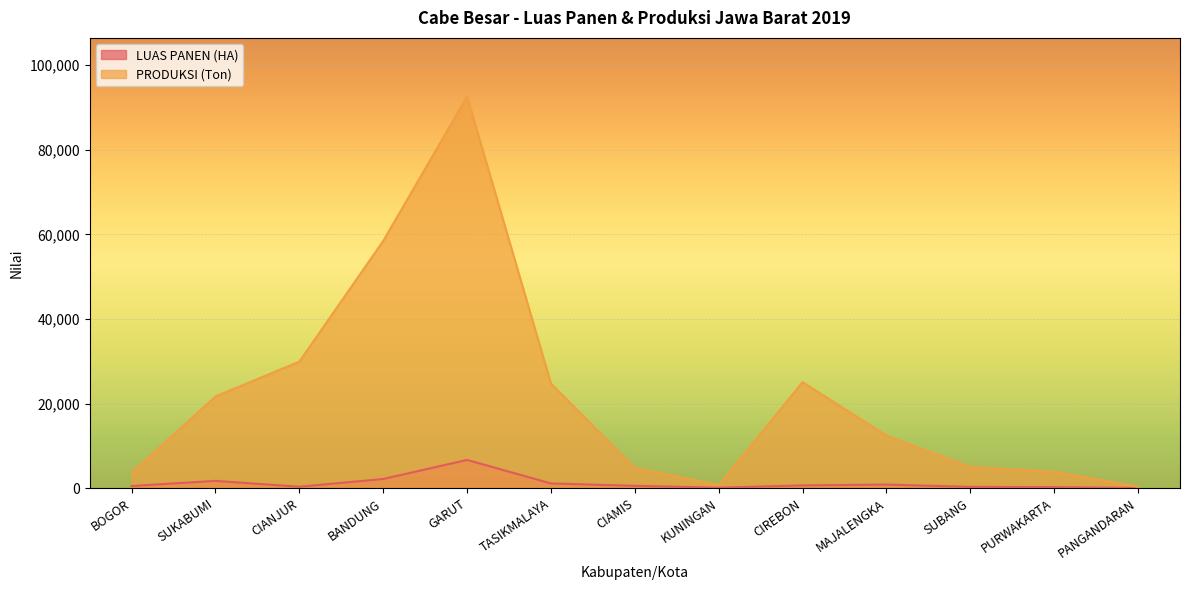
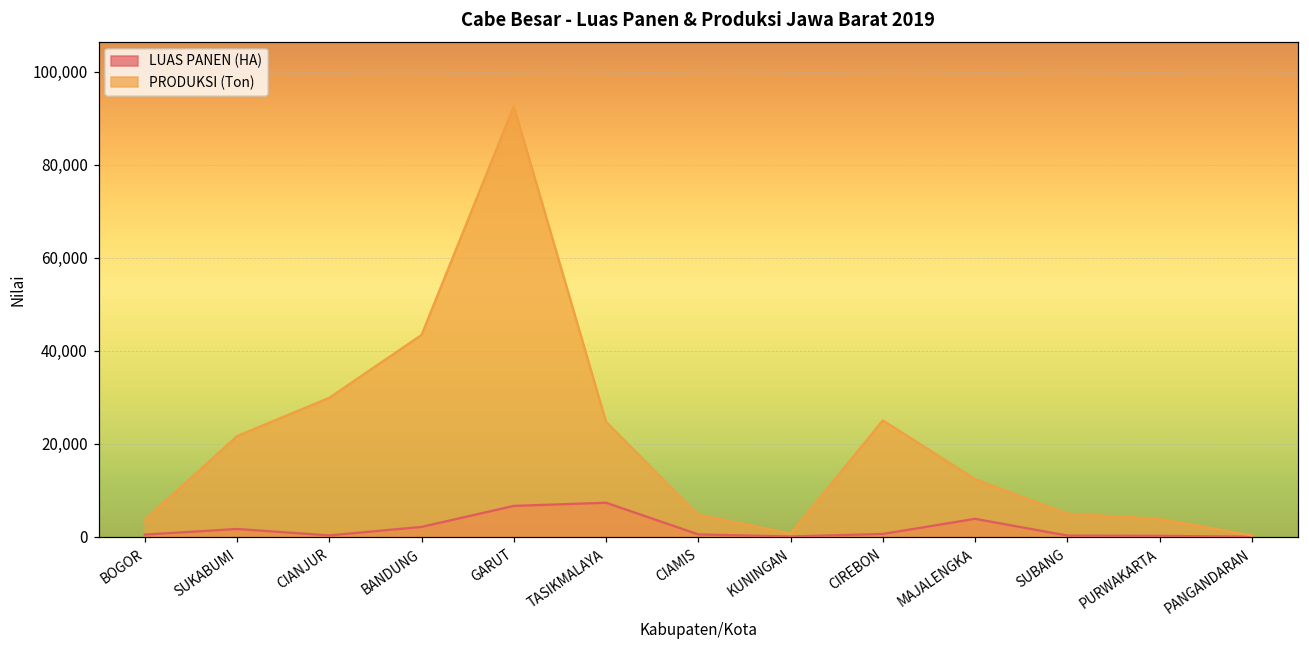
PRODUKSI (Ton), BANDUNG: 58,000 -> 43,000
LUAS PANEN (HA), TASIKMALAYA: 1,000 -> 7,000
LUAS PANEN (HA), MAJALENGKA: 1,000 -> 4,000
